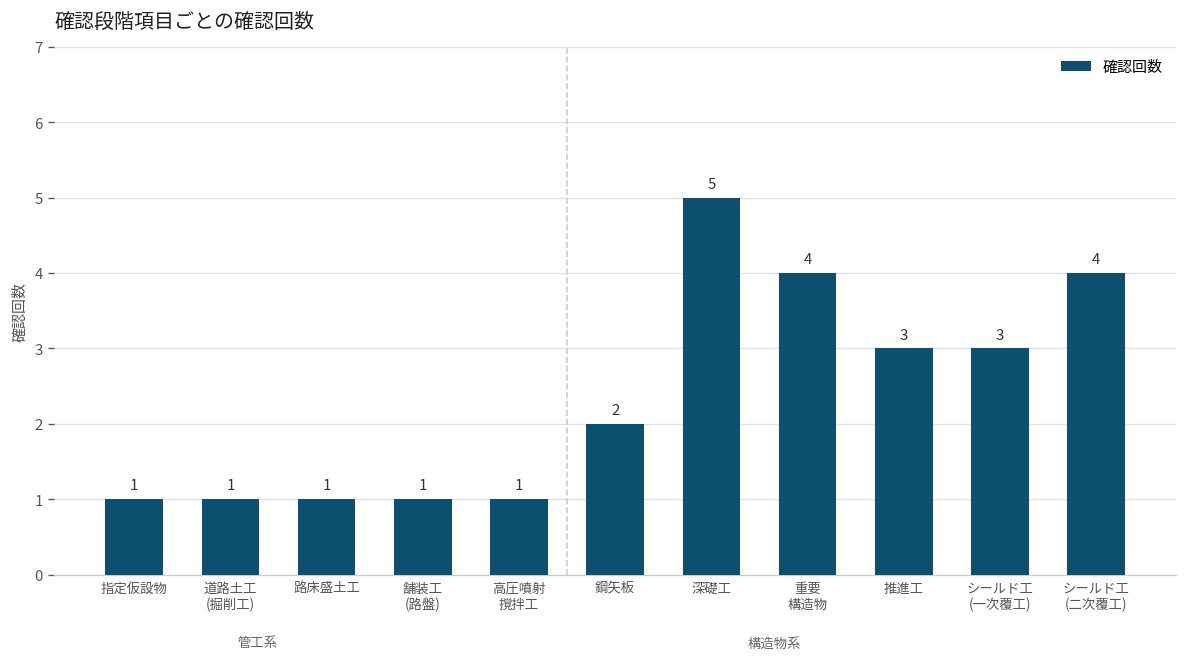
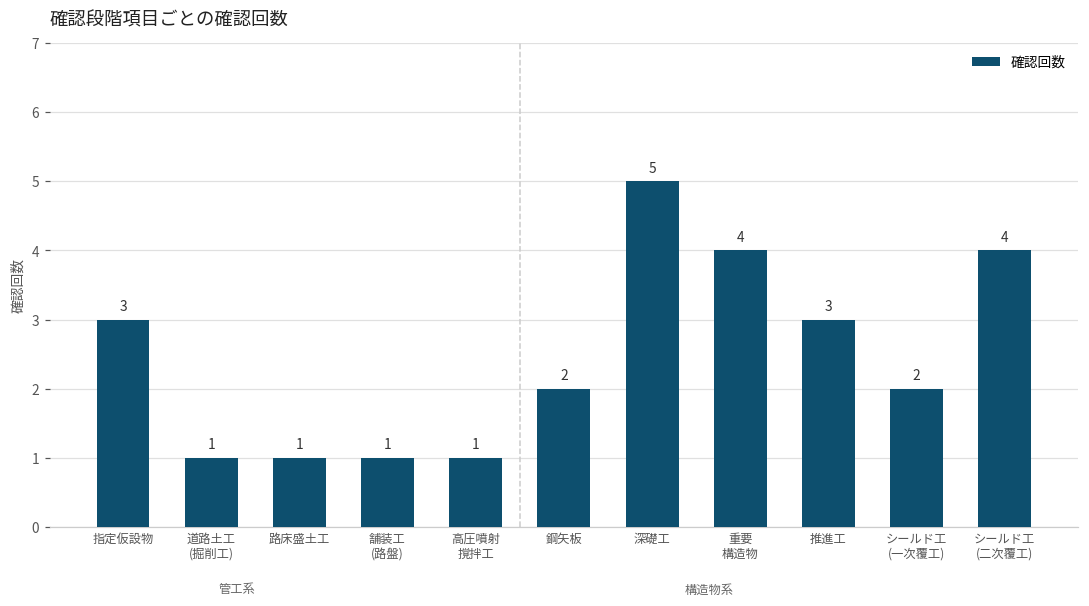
指定仮設物: 1 -> 3
シールド工 (一次覆工): 3 -> 2
